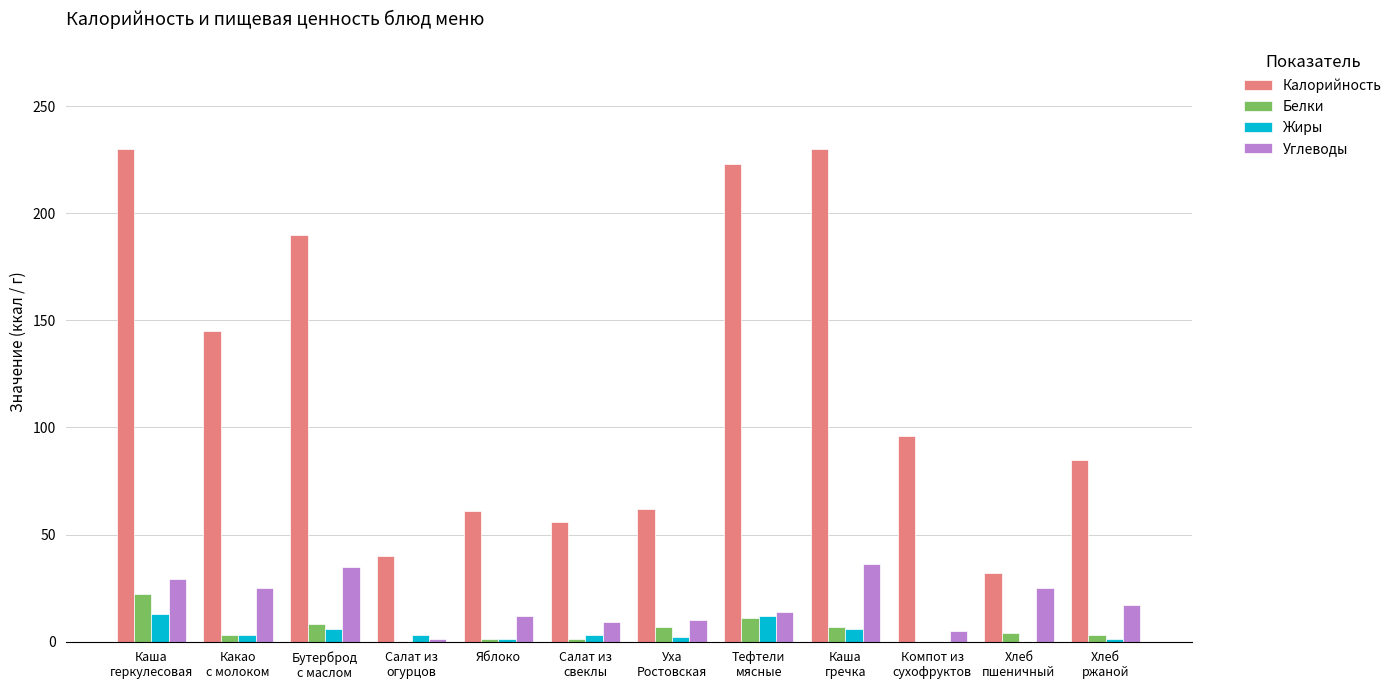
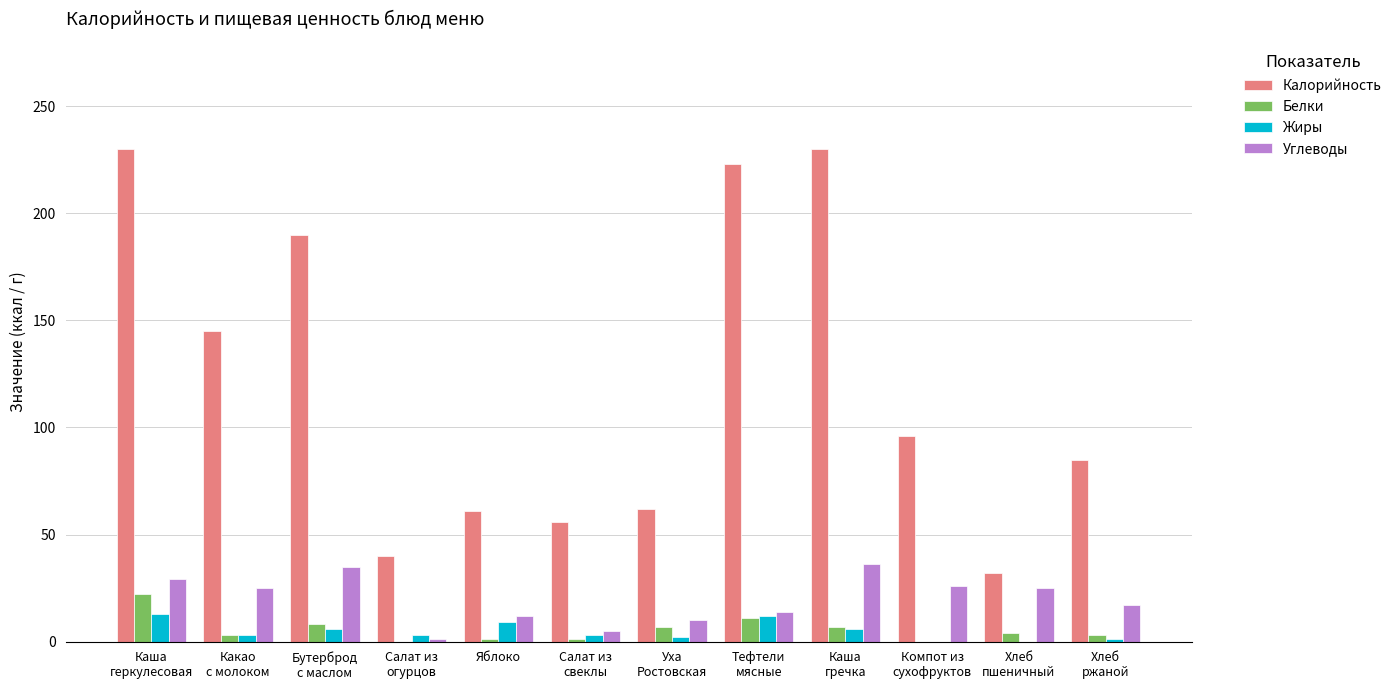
Жиры, Яблоко: 1 -> 9
Углеводы, Салат из свеклы: 9 -> 5
Углеводы, Компот из сухофруктов: 5 -> 26
